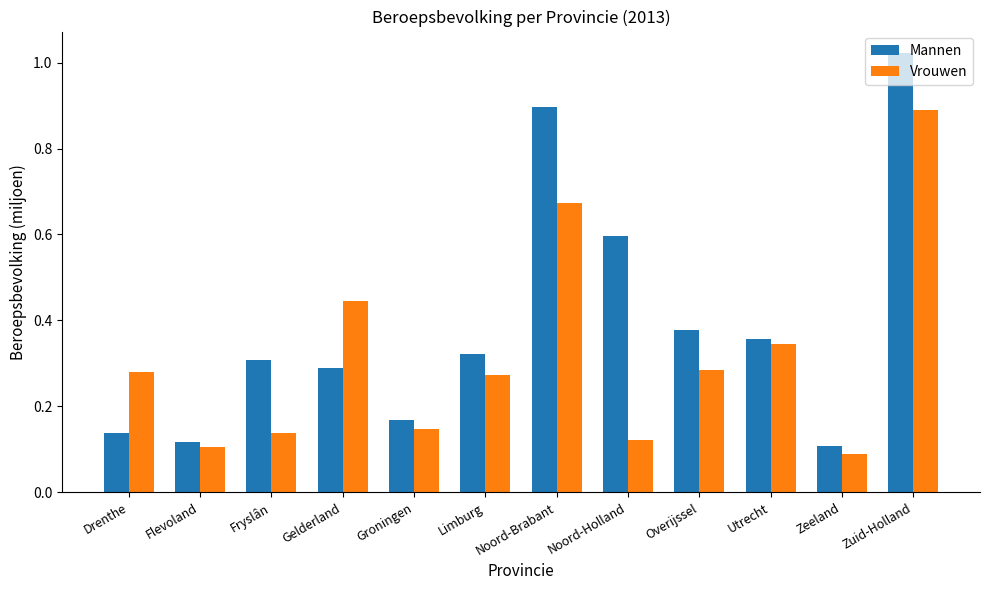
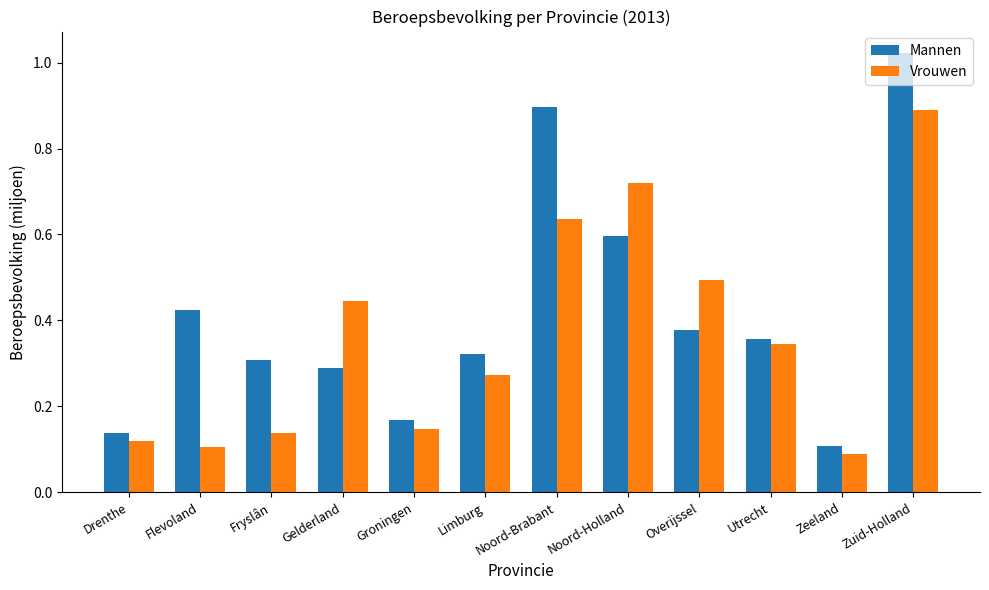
Vrouwen, Drenthe: 0.28 -> 0.12
Mannen, Flevoland: 0.12 -> 0.42
Vrouwen, Noord-Brabant: 0.67 -> 0.64
Vrouwen, Noord-Holland: 0.12 -> 0.72
Vrouwen, Overijssel: 0.29 -> 0.49
